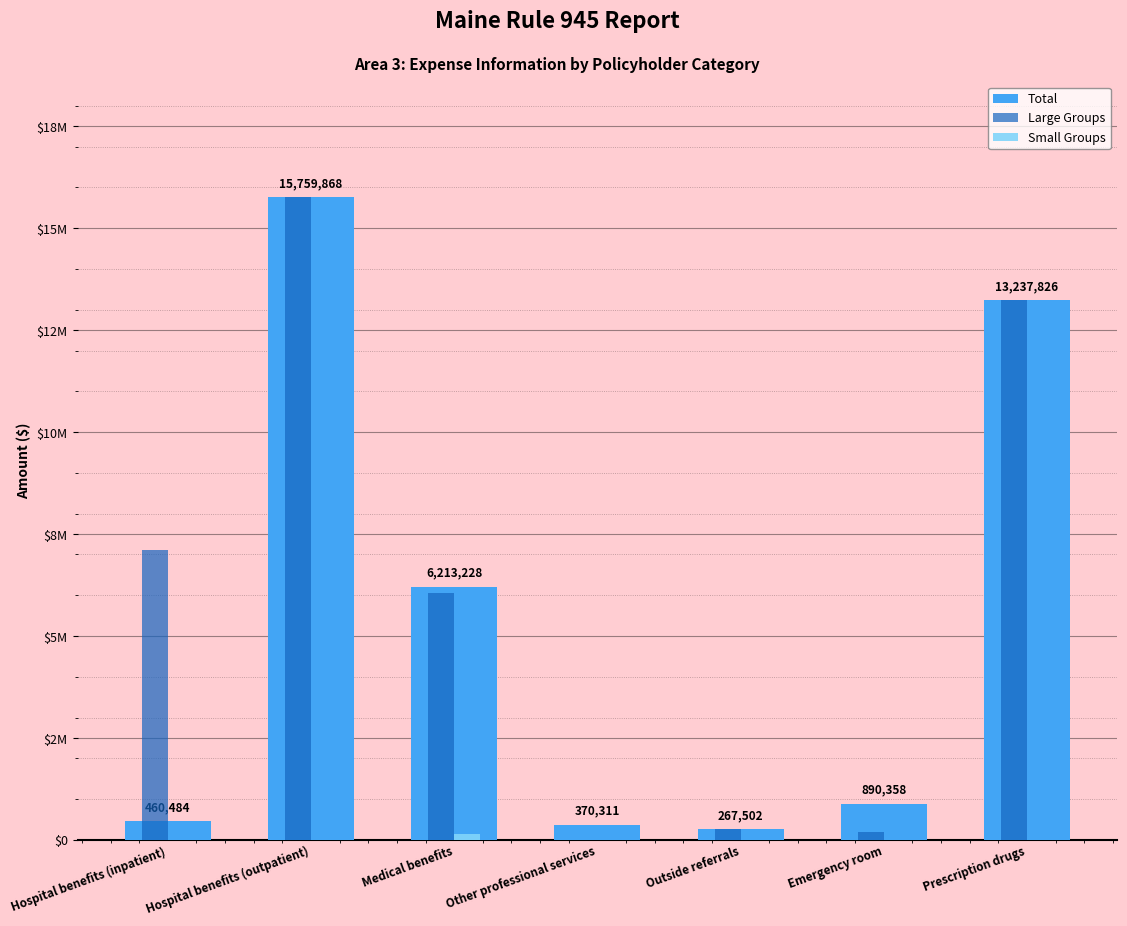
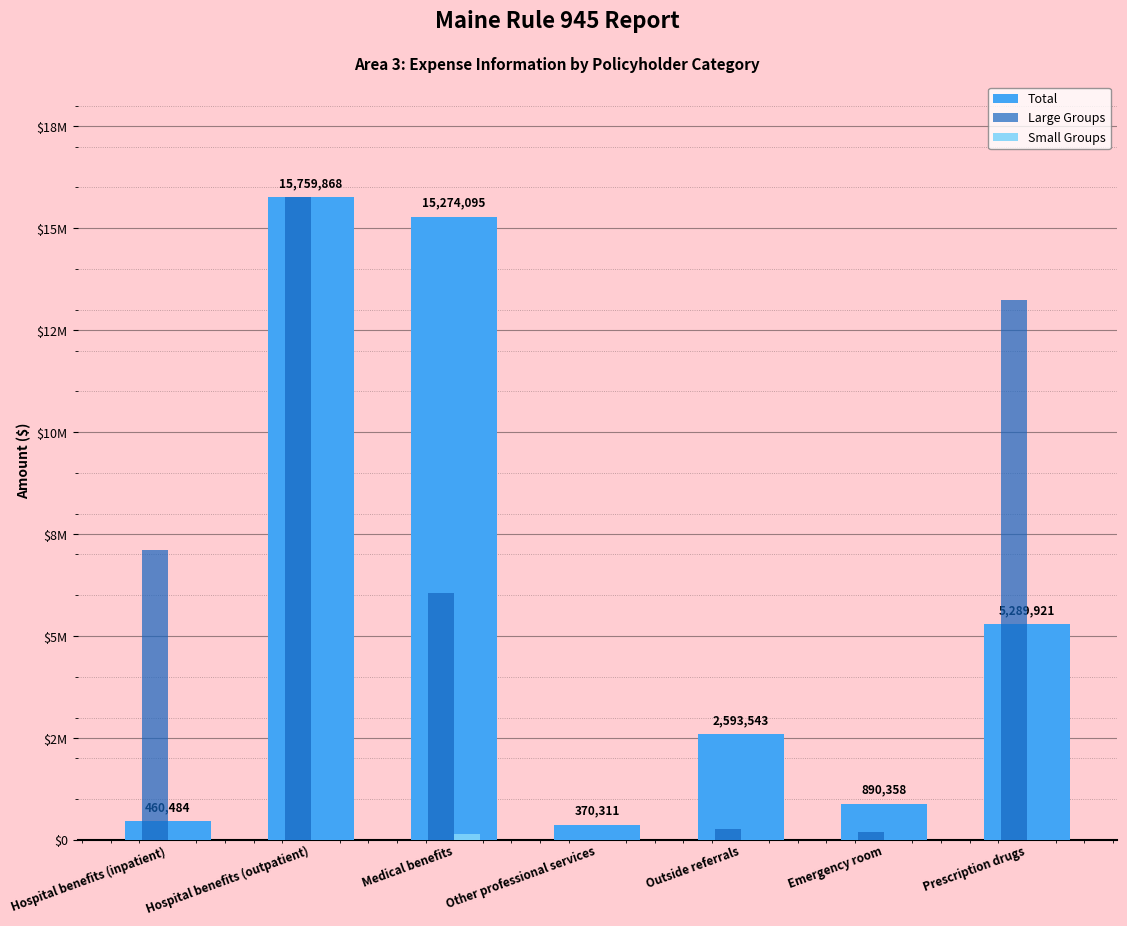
Total, Medical benefits: 6,213,228 -> 15,274,095
Total, Outside referrals: 267,502 -> 2,593,543
Total, Prescription drugs: 13,237,826 -> 5,289,921
